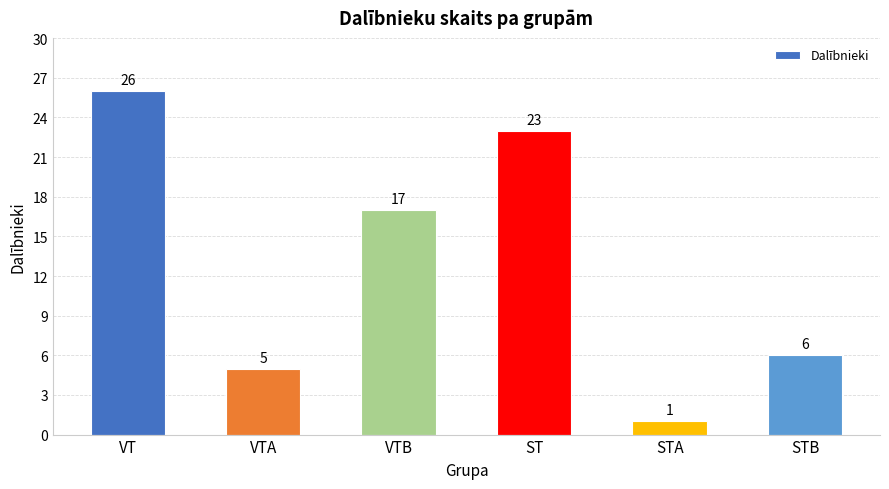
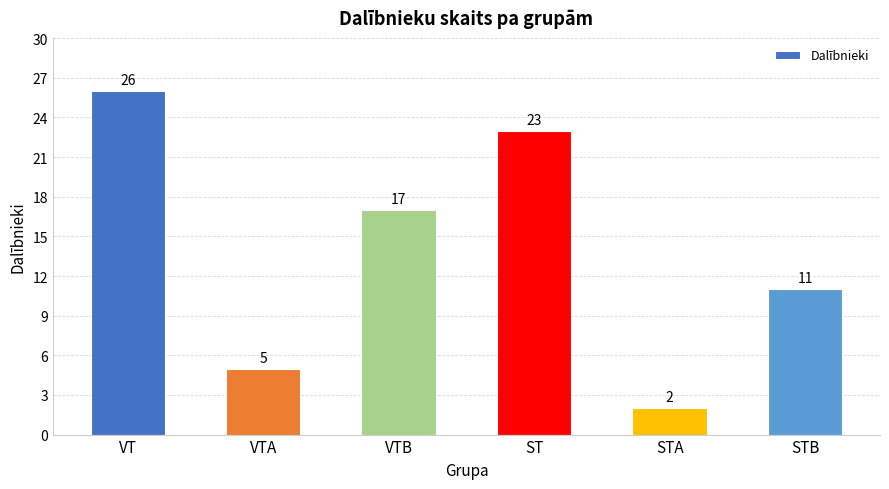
STA: 1 -> 2
STB: 6 -> 11
